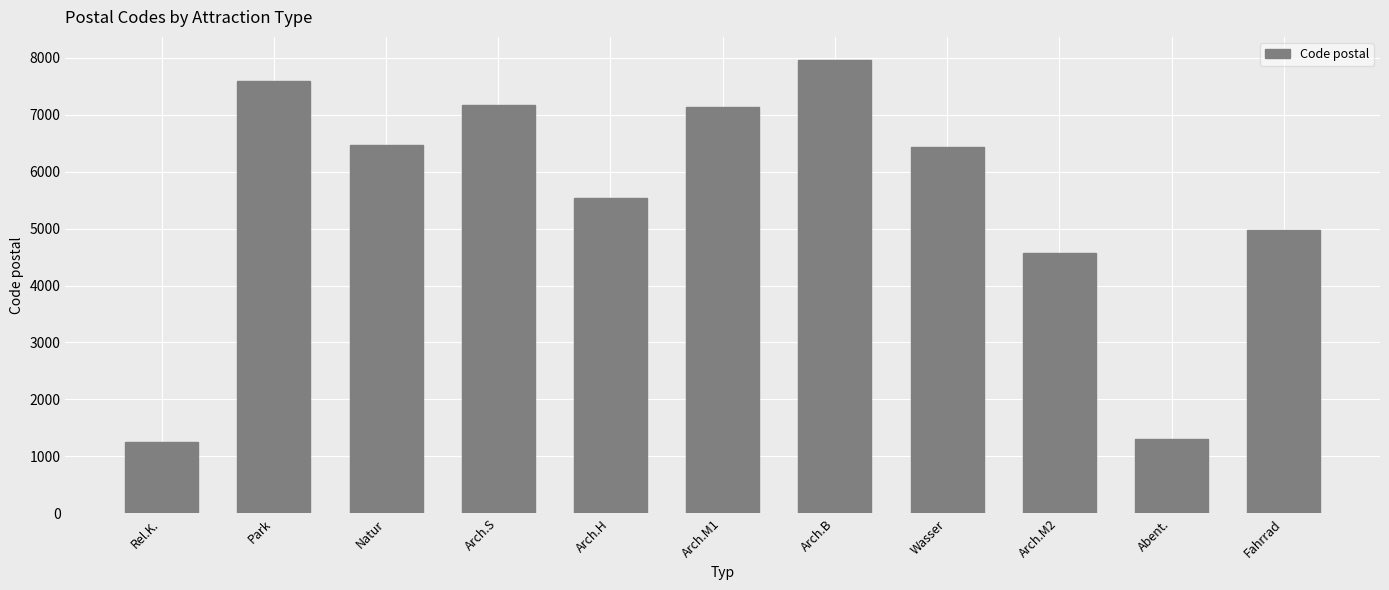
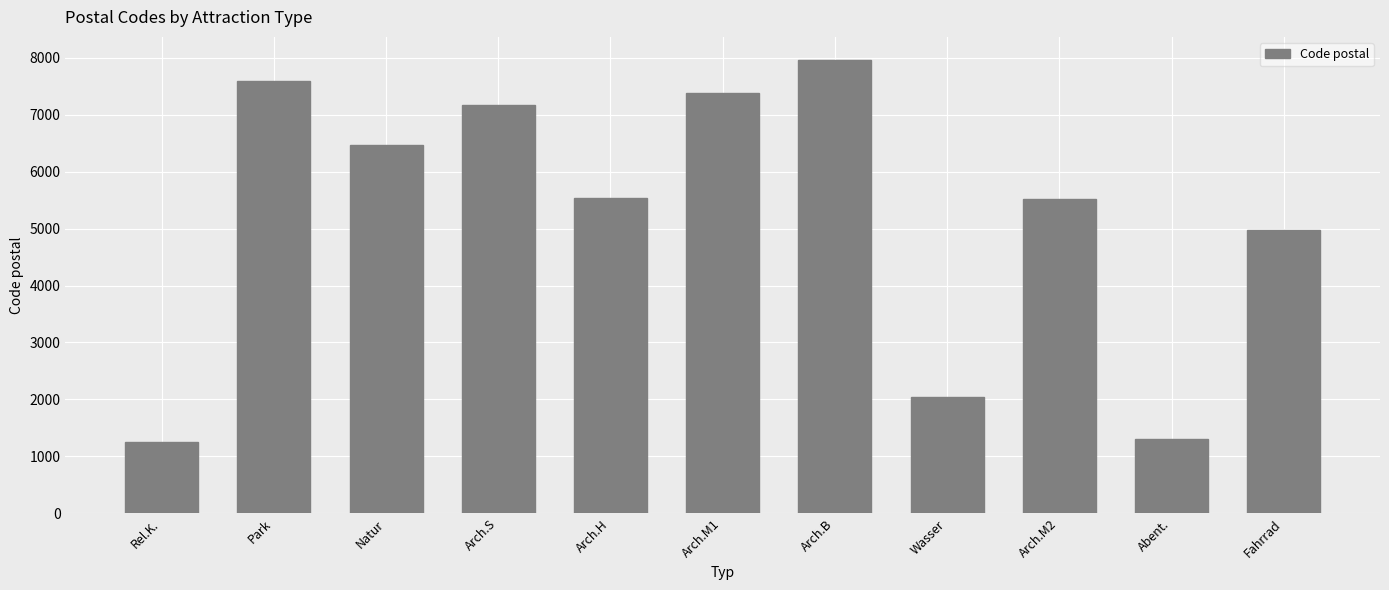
Arch.M1: 7100 -> 7400
Wasser: 6400 -> 2000
Arch.M2: 4600 -> 5500
